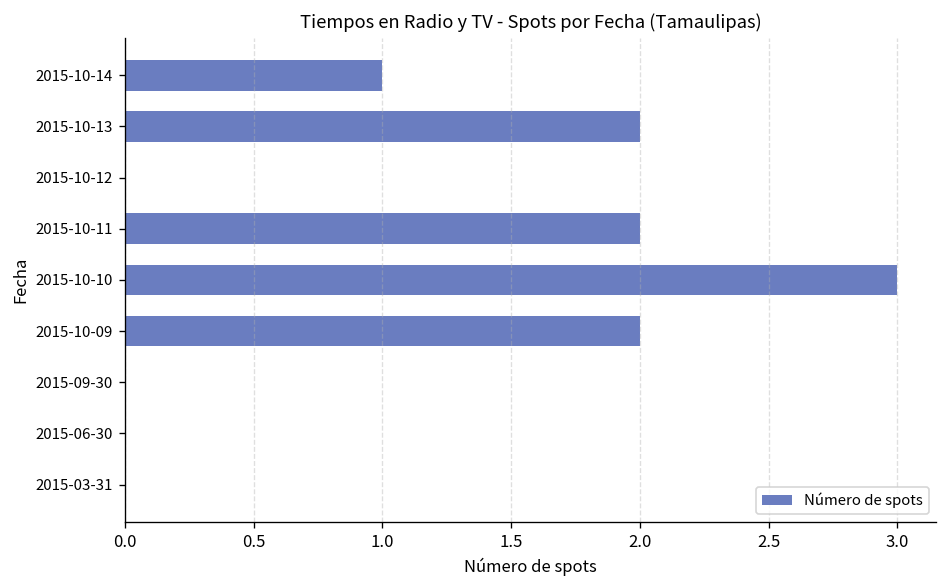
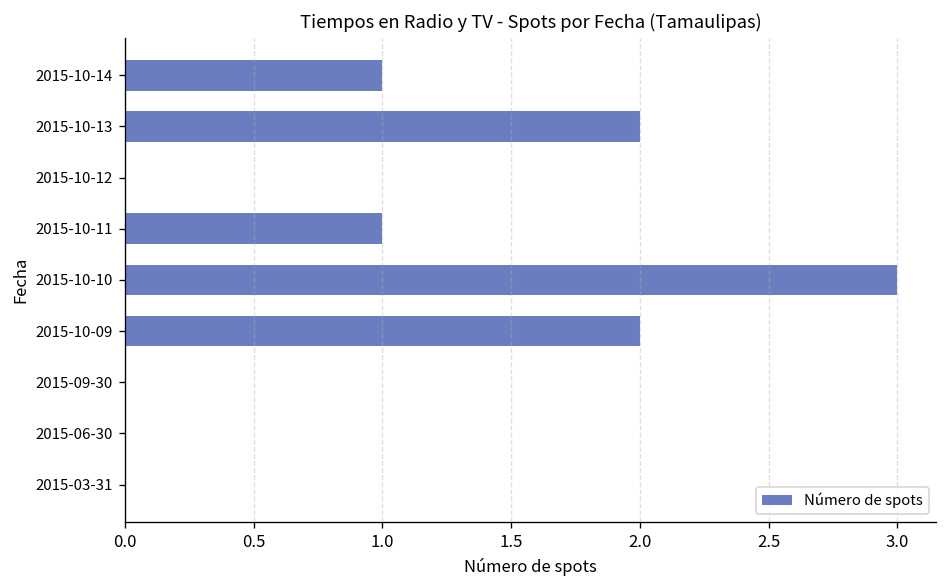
2015-10-11: 2 -> 1
